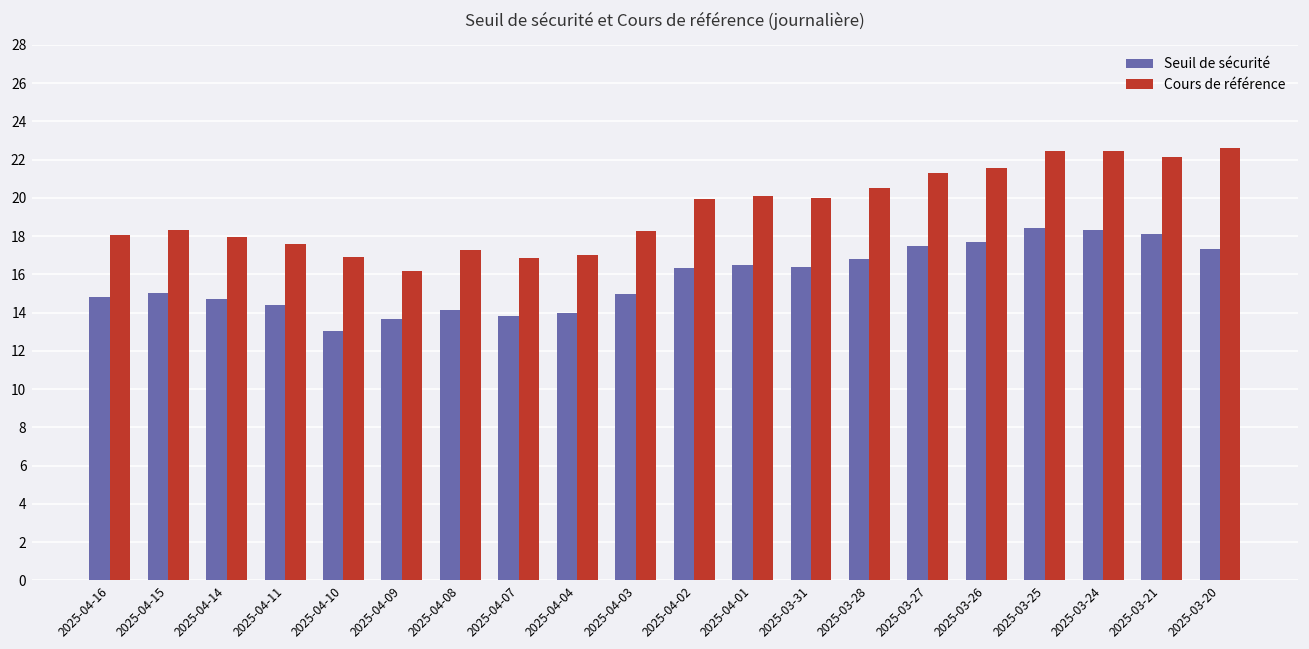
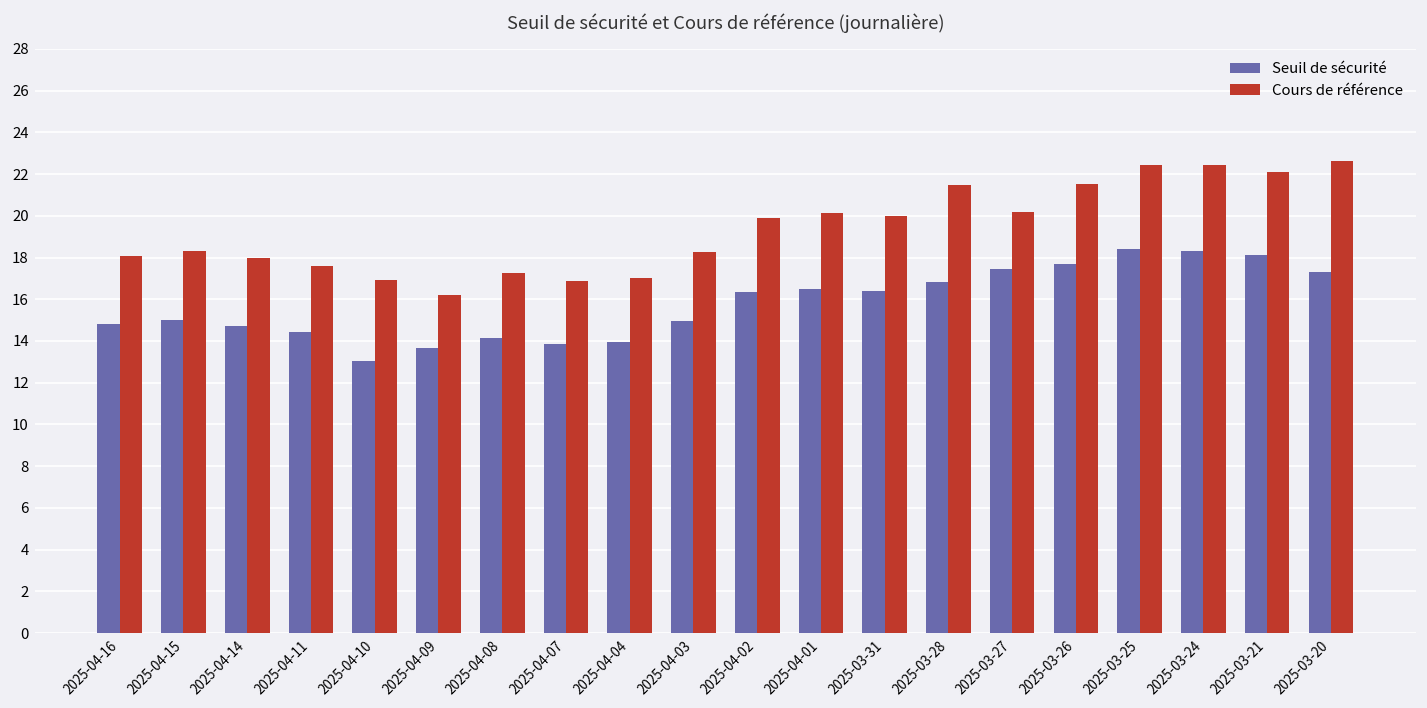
Cours de référence, 2025-03-28: 20.5 -> 21.5
Cours de référence, 2025-03-27: 21.3 -> 20.2
